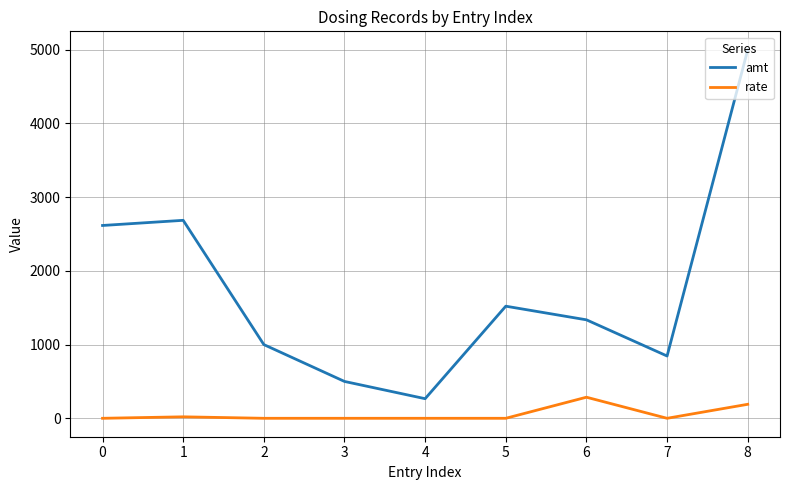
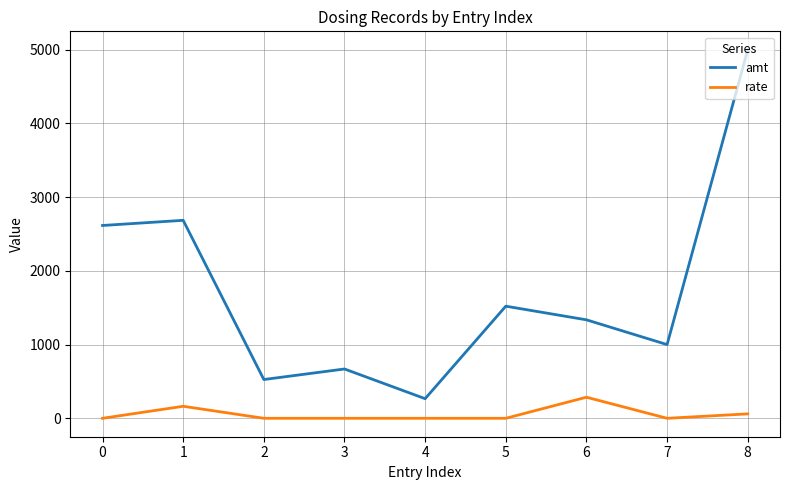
rate, 1: 0 -> 200
amt, 2: 1000 -> 500
amt, 3: 500 -> 700
amt, 7: 800 -> 1000
rate, 8: 200 -> 100
